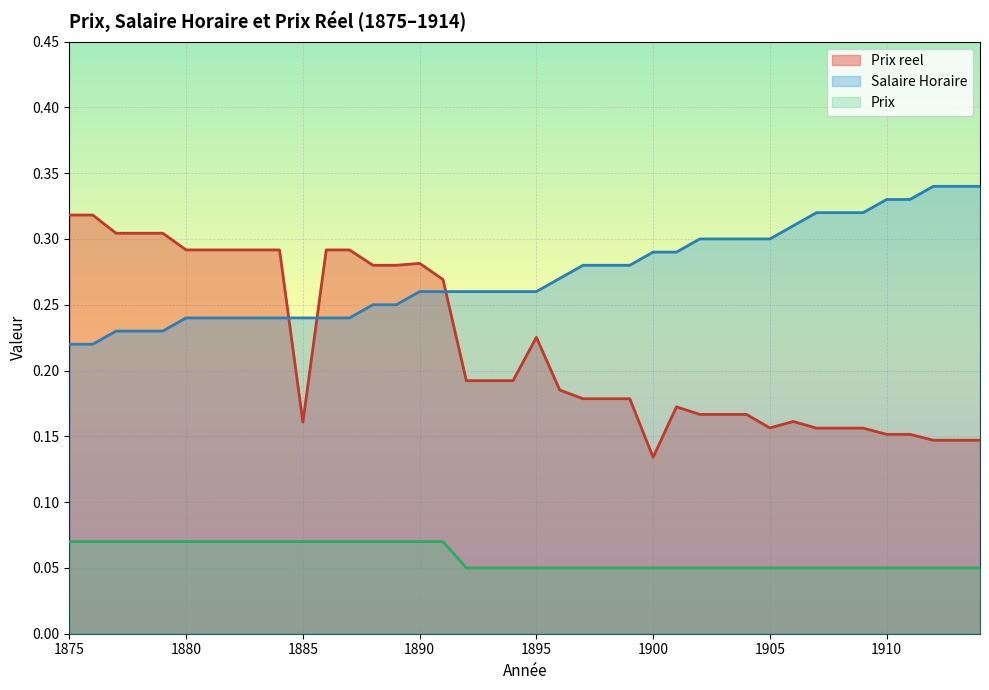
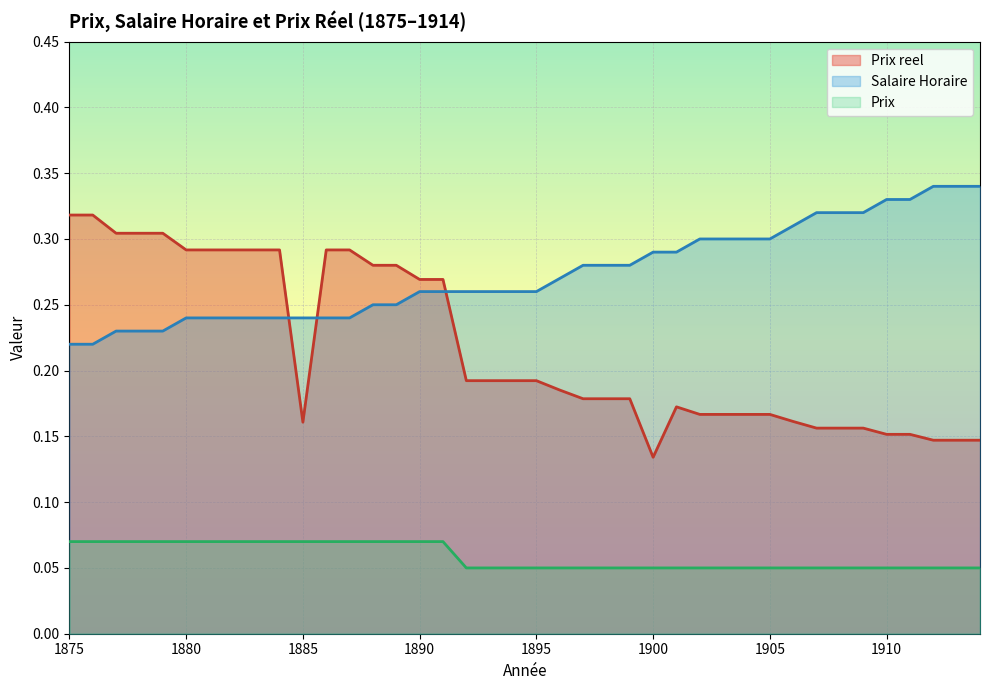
Prix reel, 1890: 0.281 -> 0.269
Prix reel, 1895: 0.225 -> 0.192
Prix reel, 1905: 0.156 -> 0.167
